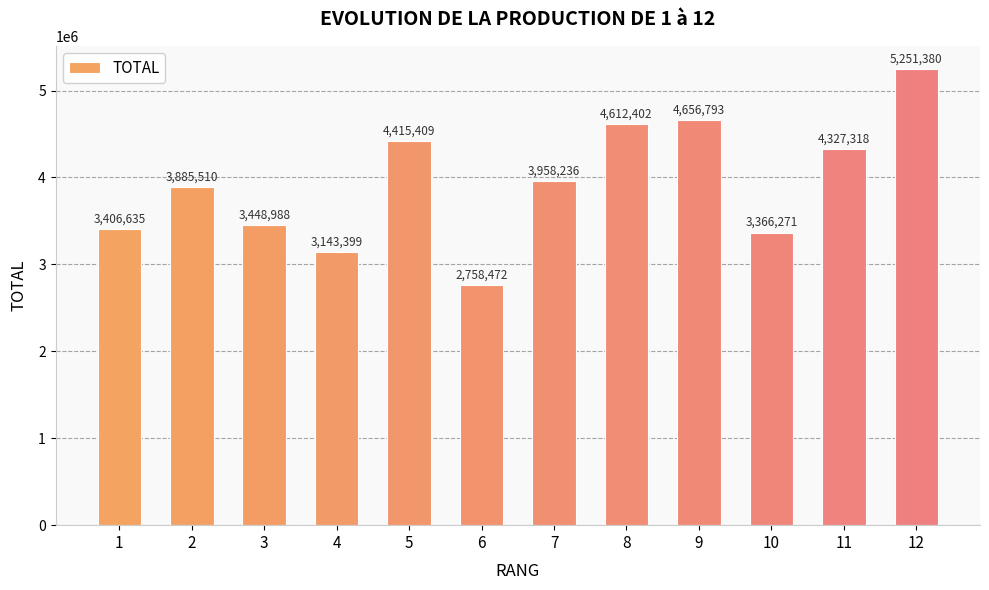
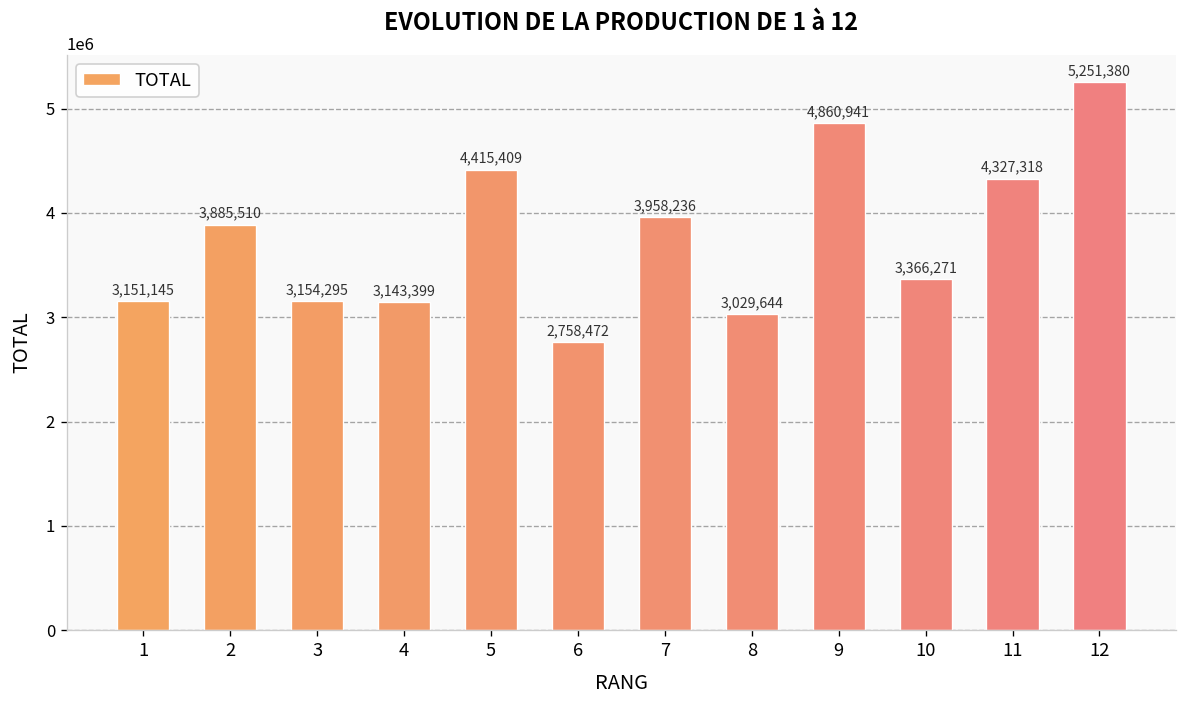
1: 3,406,635 -> 3,151,145
3: 3,448,988 -> 3,154,295
8: 4,612,402 -> 3,029,644
9: 4,656,793 -> 4,860,941
